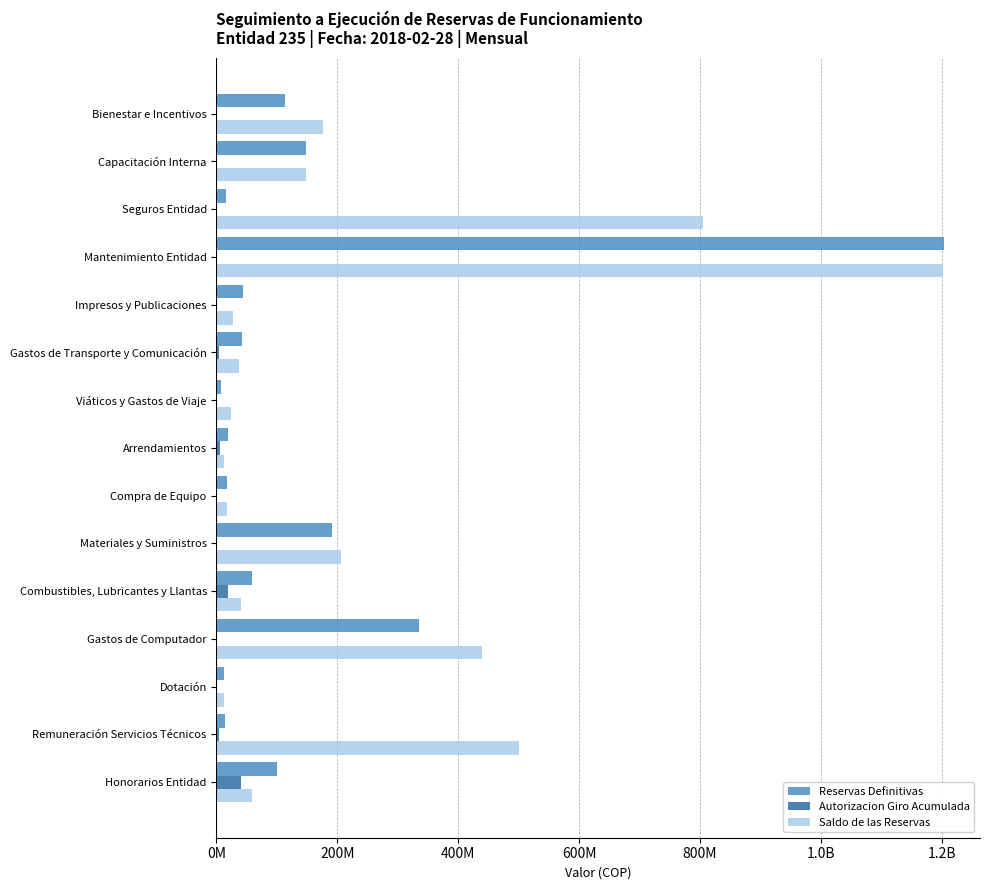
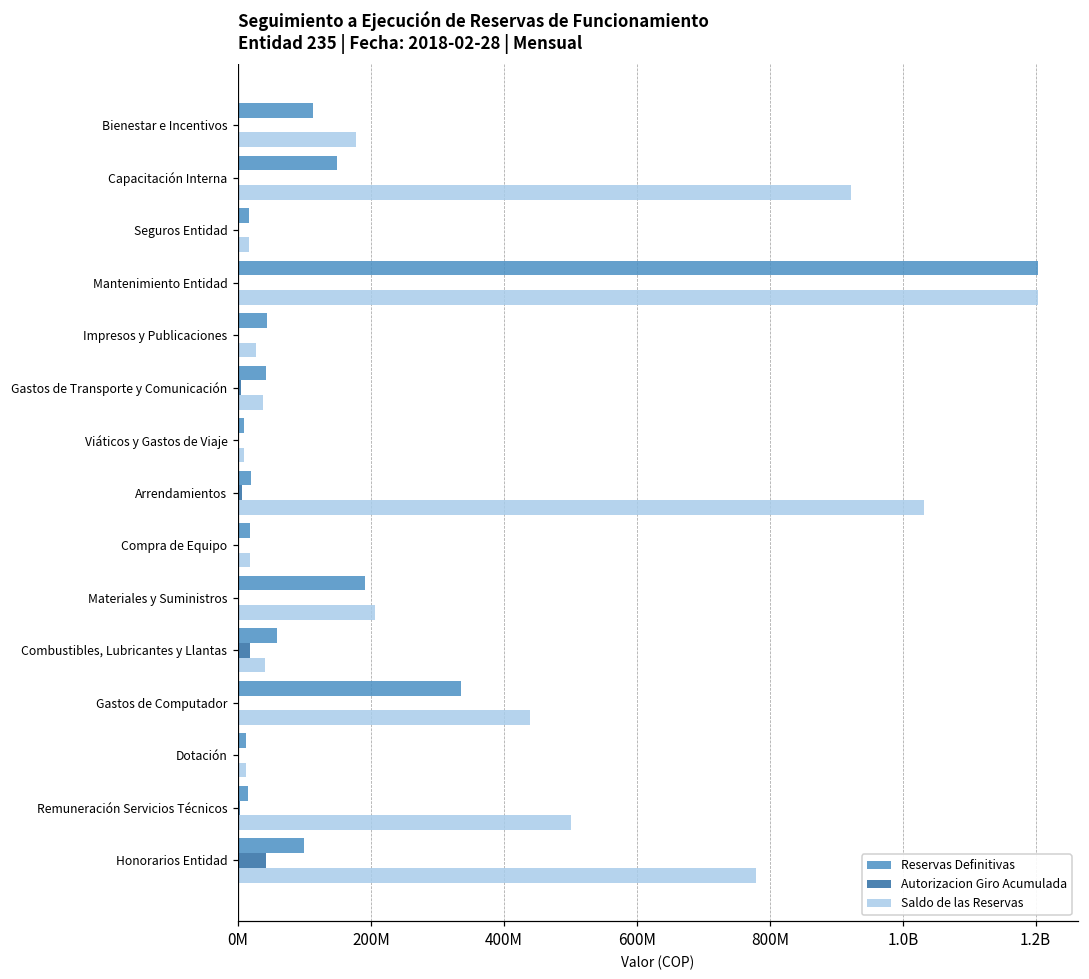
Saldo de las Reservas, Capacitación Interna: 150000000 -> 920000000
Saldo de las Reservas, Seguros Entidad: 800000000 -> 20000000
Saldo de las Reservas, Viáticos y Gastos de Viaje: 20000000 -> 10000000
Saldo de las Reservas, Arrendamientos: 10000000 -> 1030000000
Saldo de las Reservas, Honorarios Entidad: 60000000 -> 780000000
